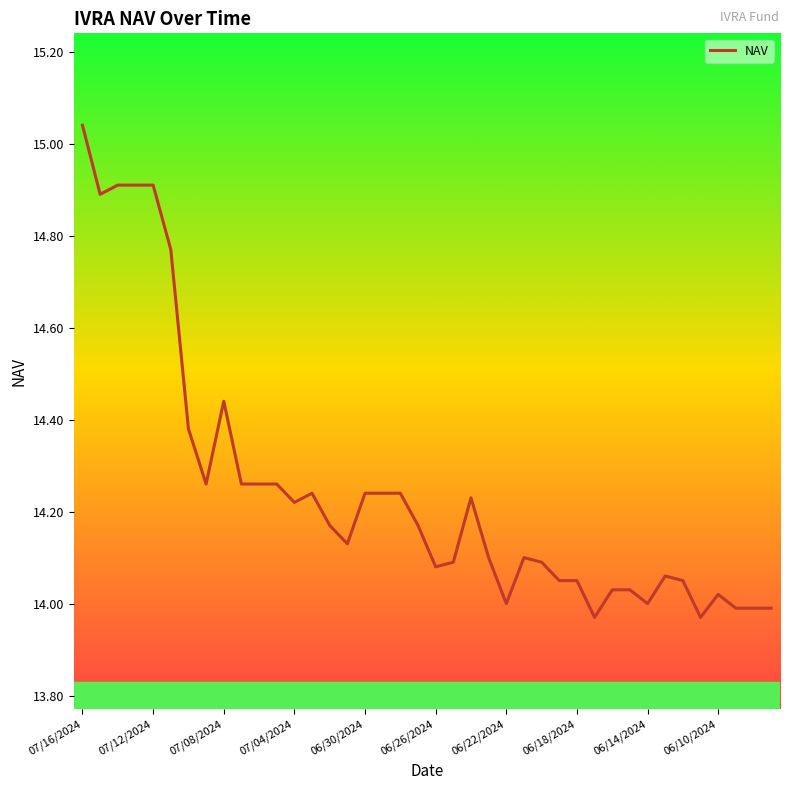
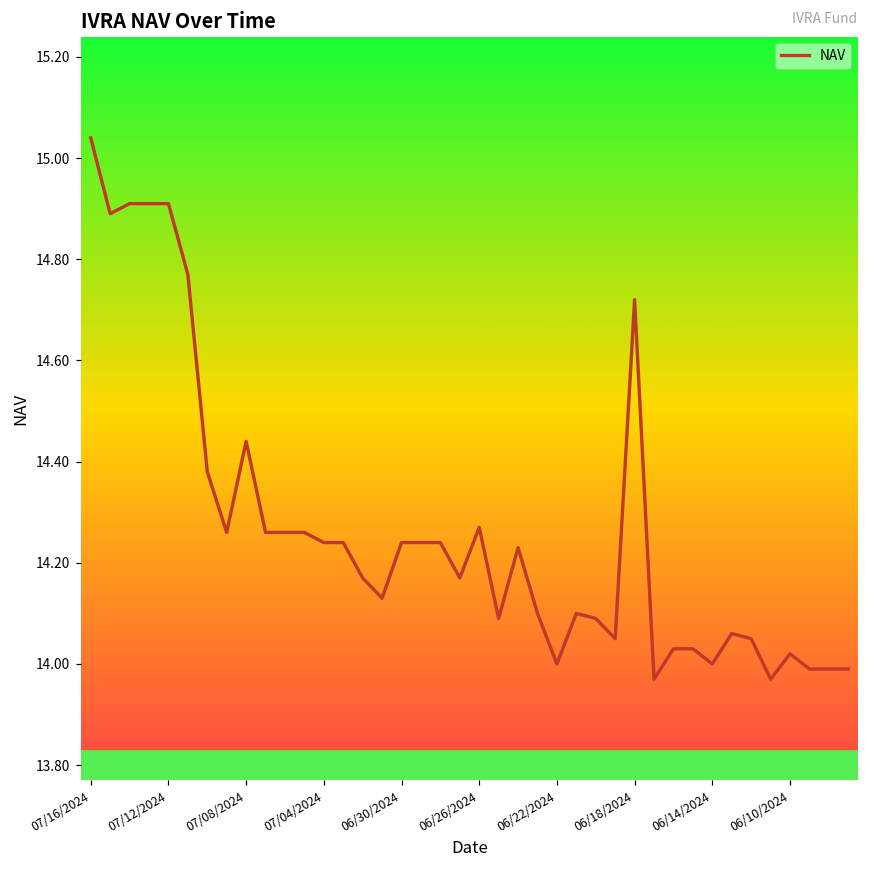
07/04/2024: 14.22 -> 14.24
06/26/2024: 14.08 -> 14.27
06/18/2024: 14.05 -> 14.72
